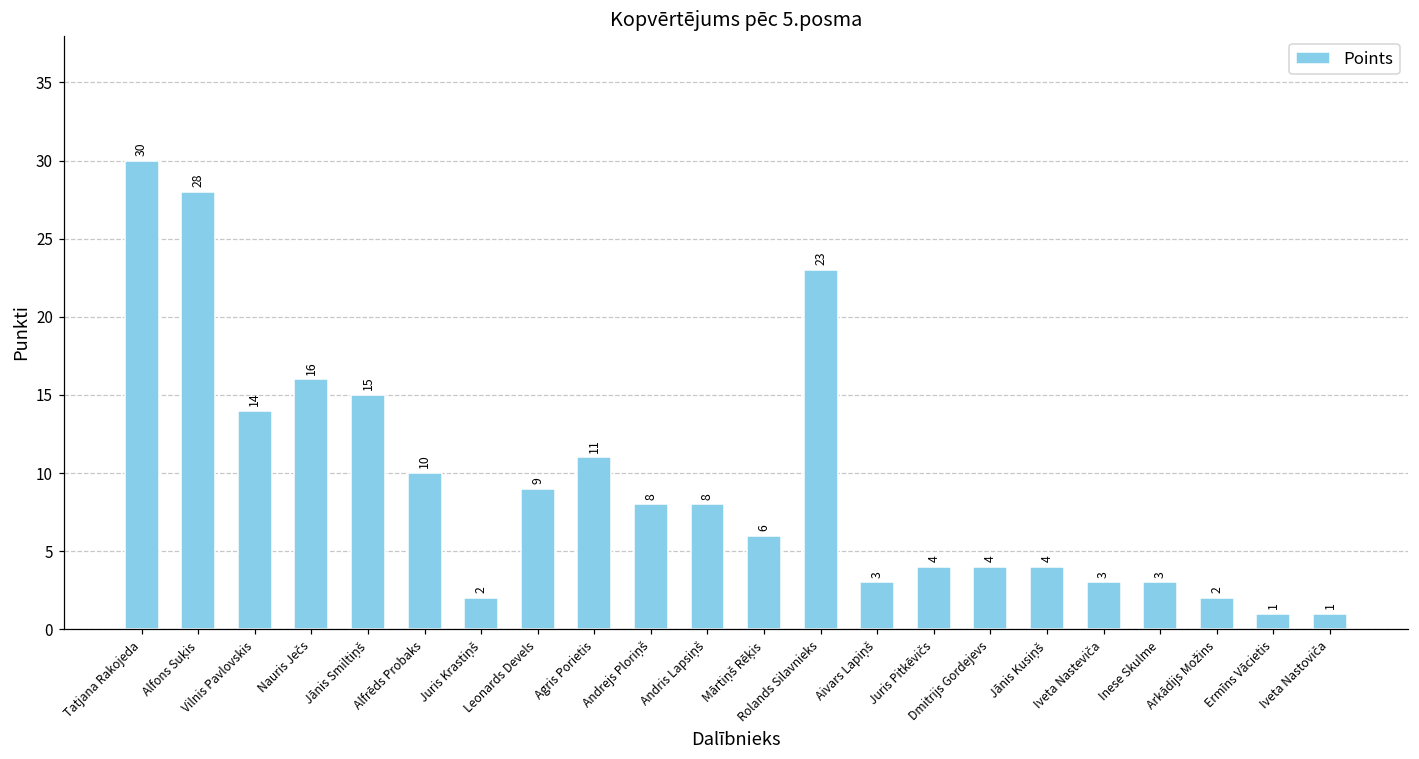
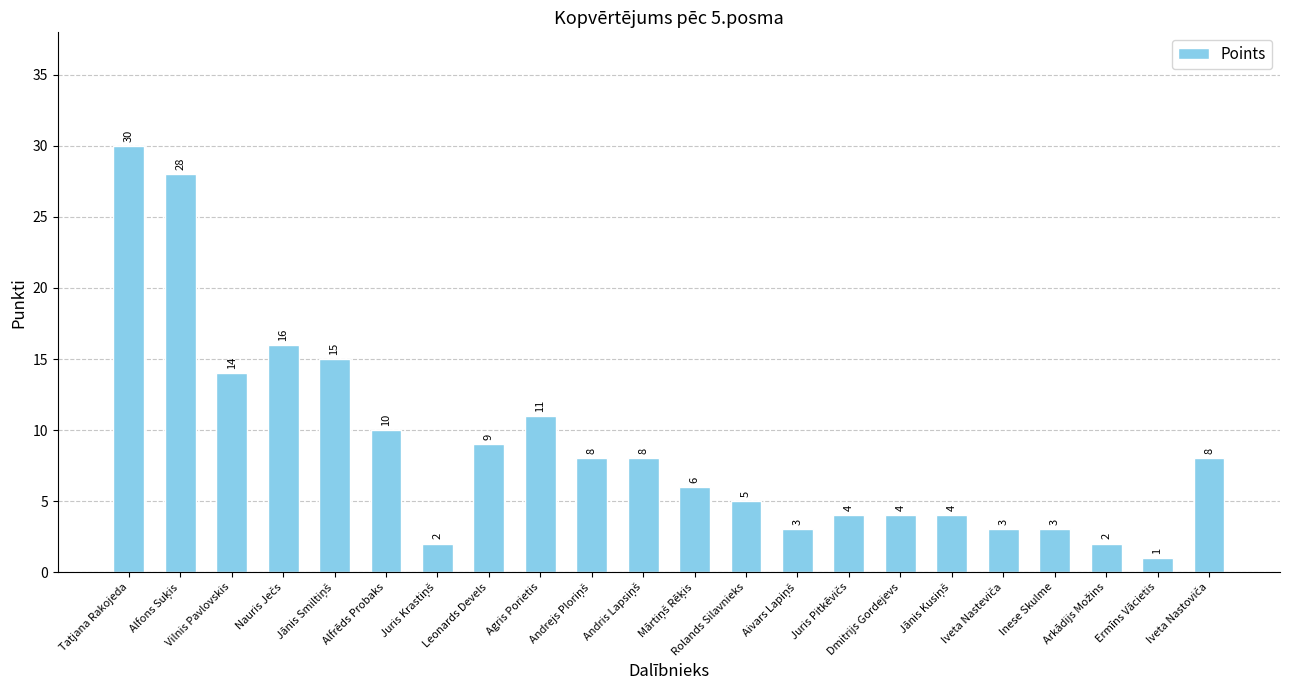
Rolands Silavnieks: 23 -> 5
Iveta Nastoviča: 1 -> 8
